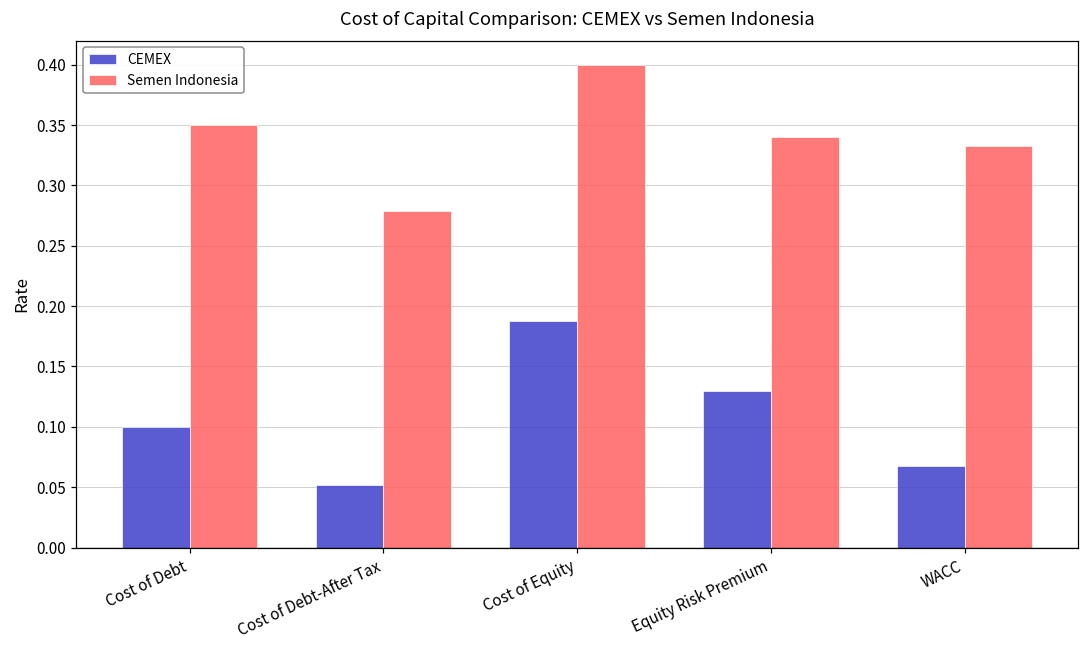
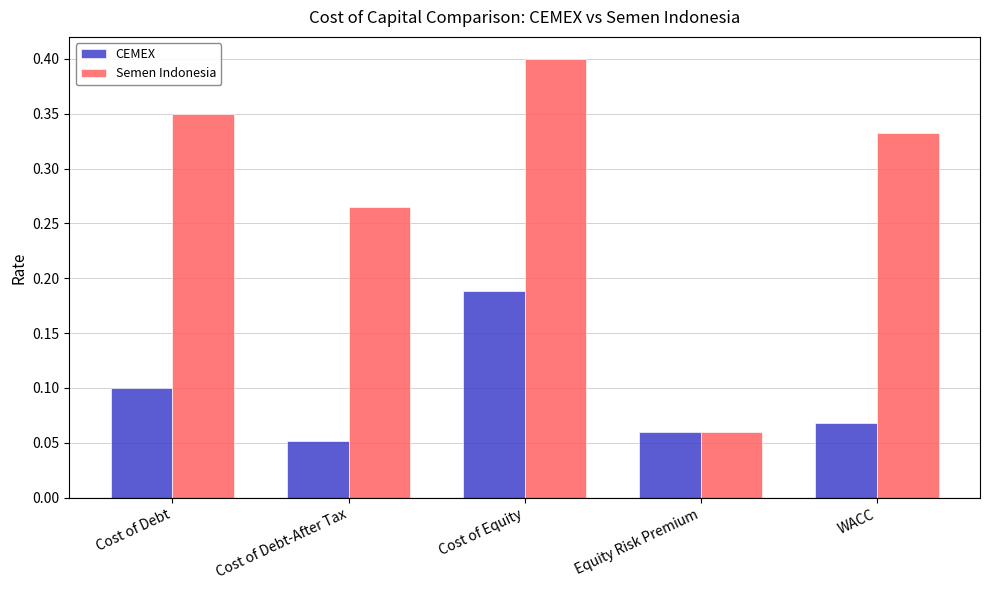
Semen Indonesia, Cost of Debt-After Tax: 0.279 -> 0.265
CEMEX, Equity Risk Premium: 0.13 -> 0.06
Semen Indonesia, Equity Risk Premium: 0.34 -> 0.06
